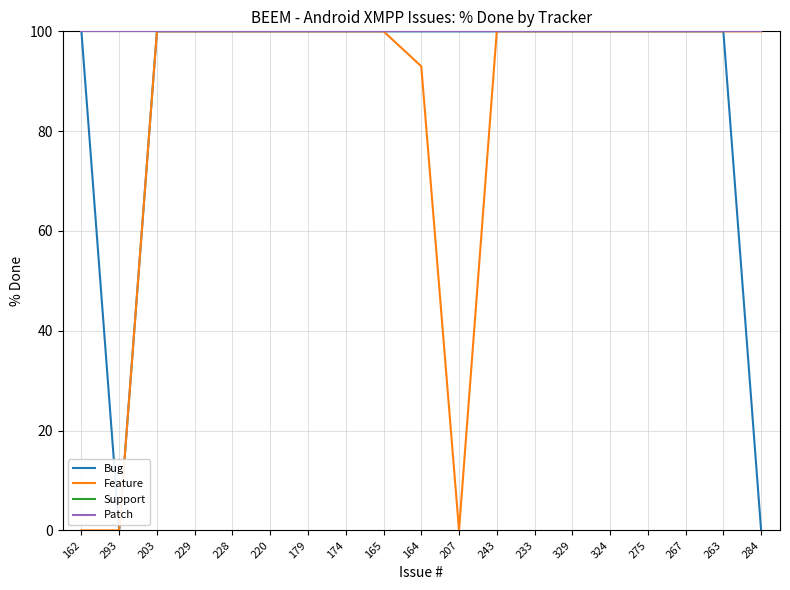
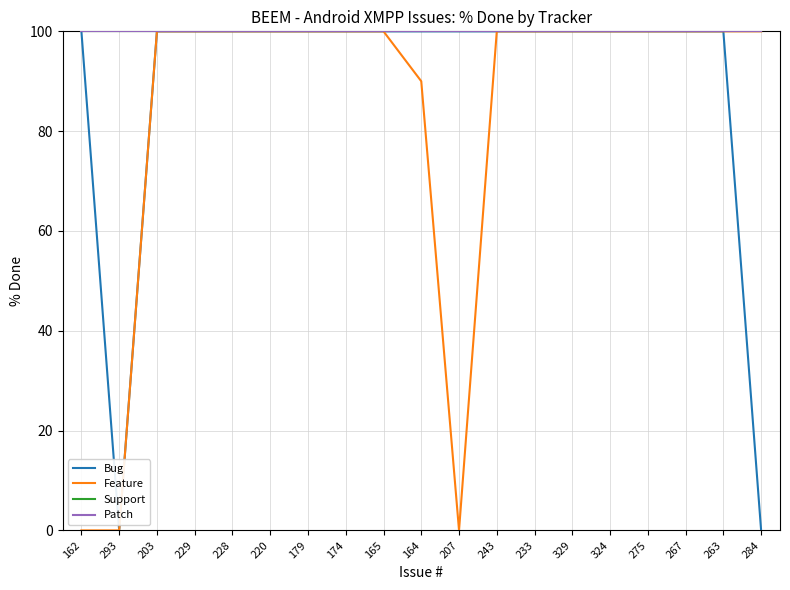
Feature, 164: 93 -> 90
